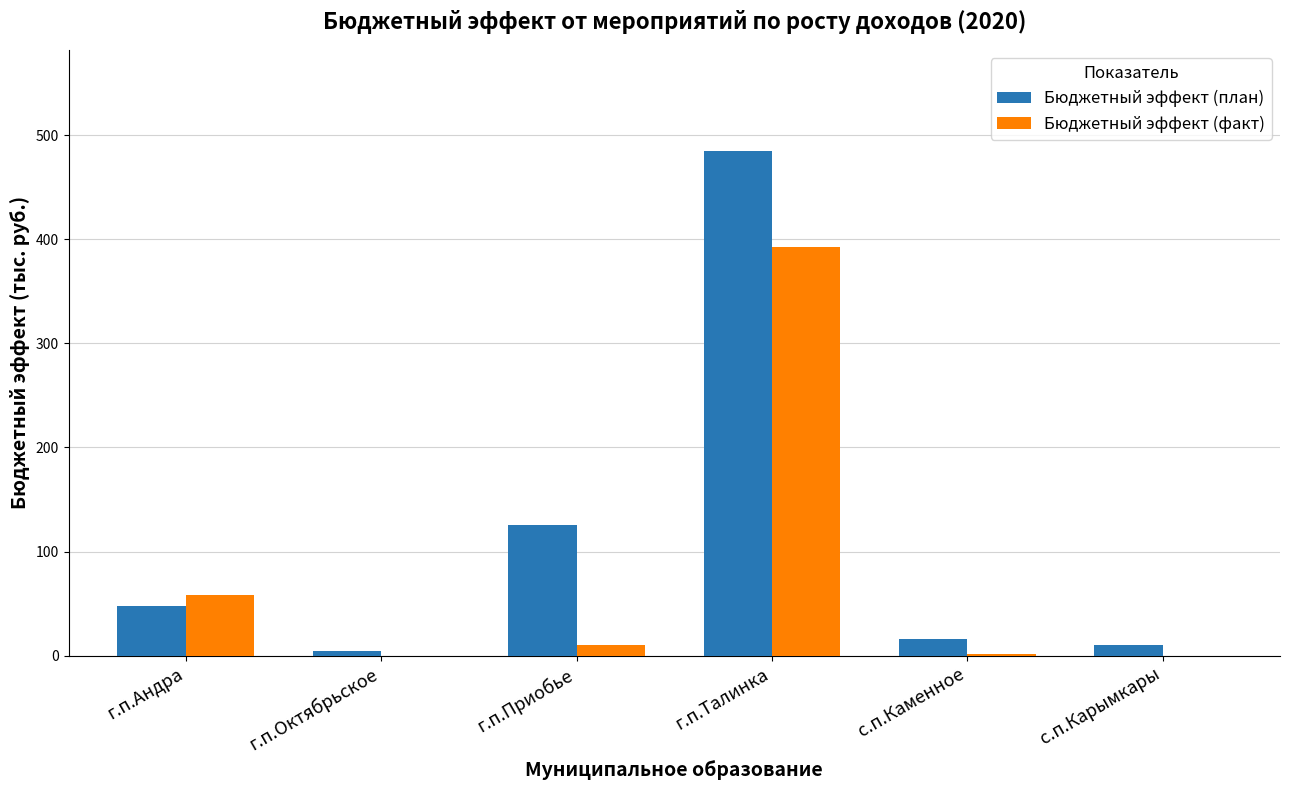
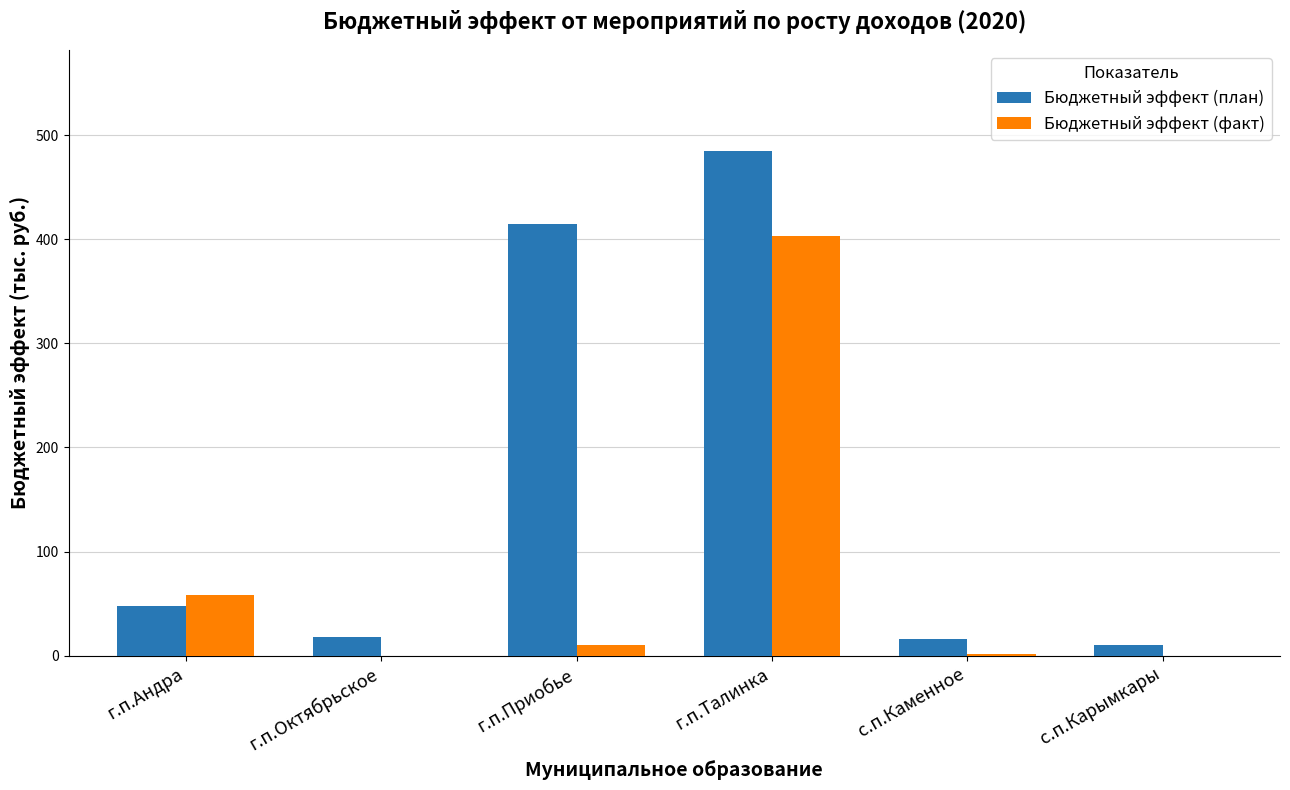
Бюджетный эффект (план), г.п.Октябрьское: 5 -> 18
Бюджетный эффект (план), г.п.Приобье: 125 -> 415
Бюджетный эффект (факт), г.п.Талинка: 393 -> 403
